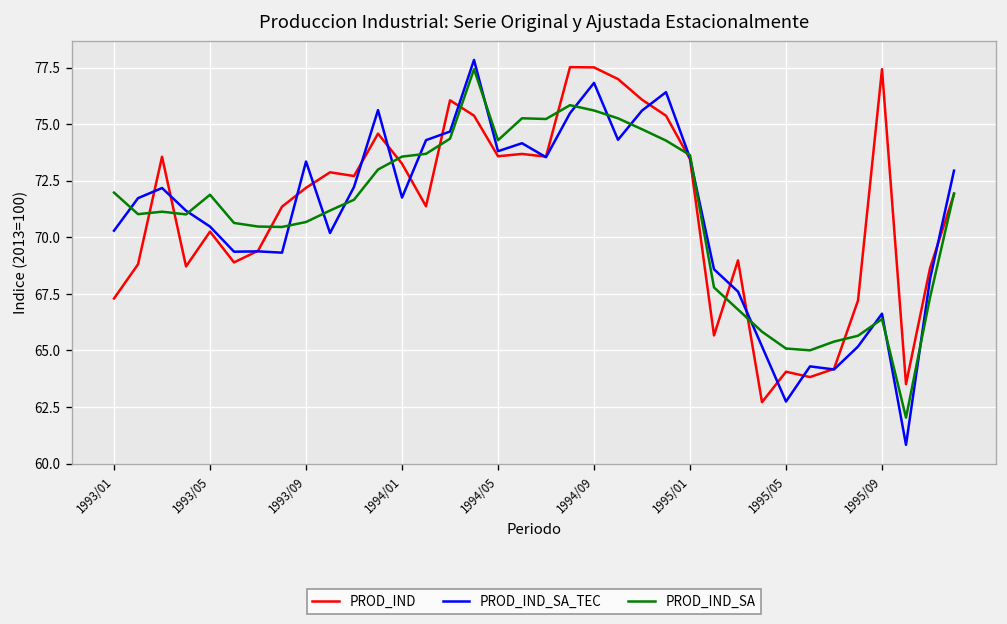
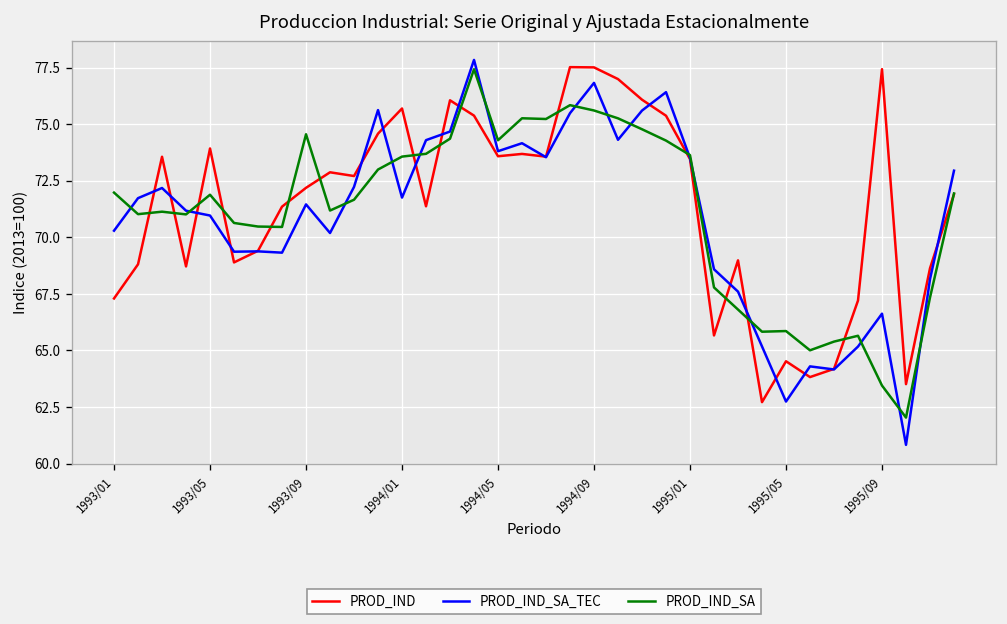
PROD_IND, 1993/05: 70.3 -> 73.9
PROD_IND_SA_TEC, 1993/05: 70.5 -> 71.0
PROD_IND_SA_TEC, 1993/09: 73.3 -> 71.5
PROD_IND_SA, 1993/09: 70.7 -> 74.6
PROD_IND, 1994/01: 73.3 -> 75.7
PROD_IND, 1995/05: 64.1 -> 64.5
PROD_IND_SA, 1995/05: 65.1 -> 65.9
PROD_IND_SA, 1995/09: 66.4 -> 63.5
